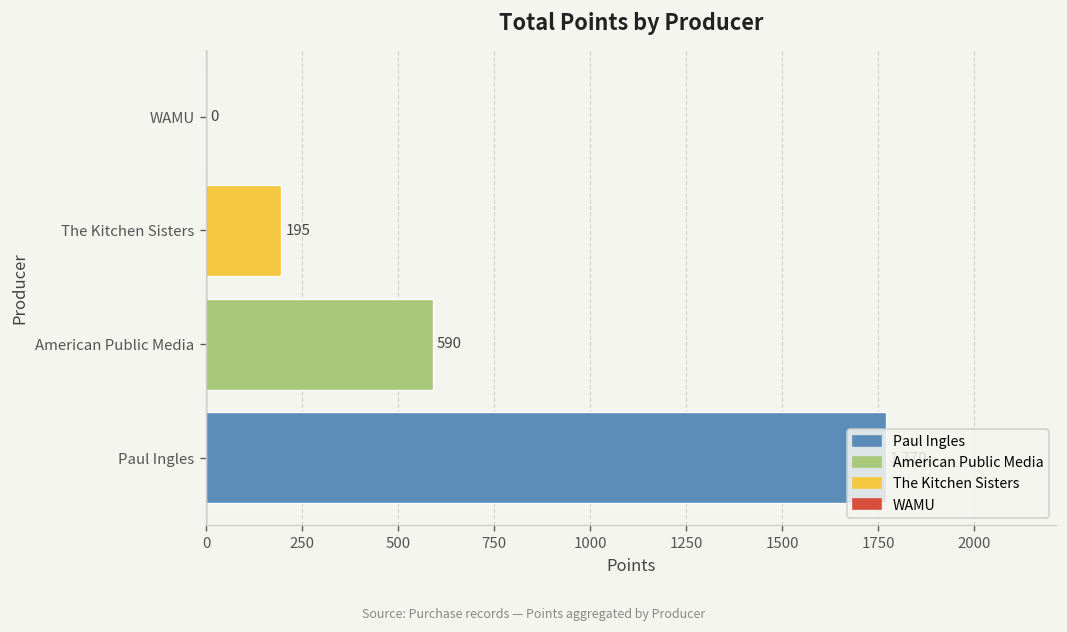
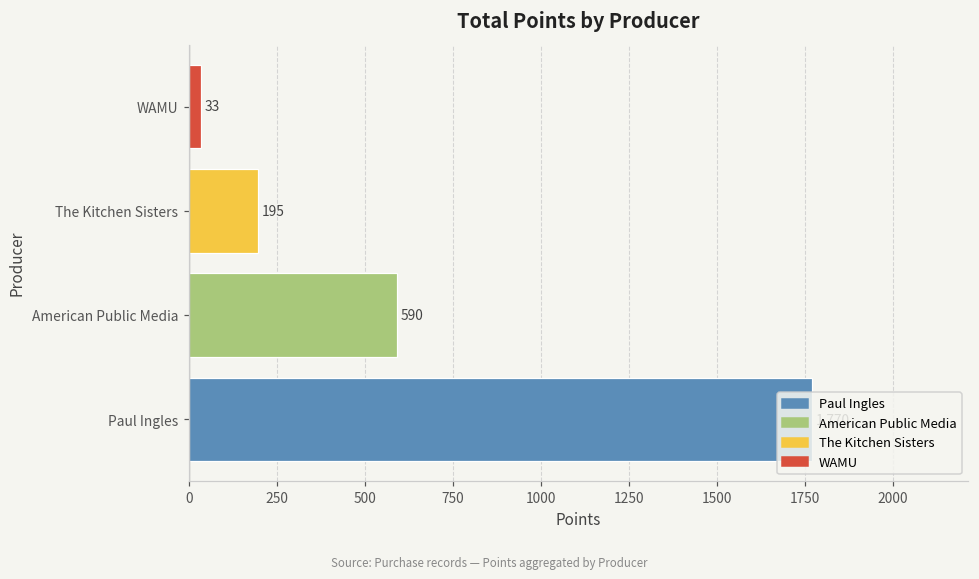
WAMU: 0 -> 33
